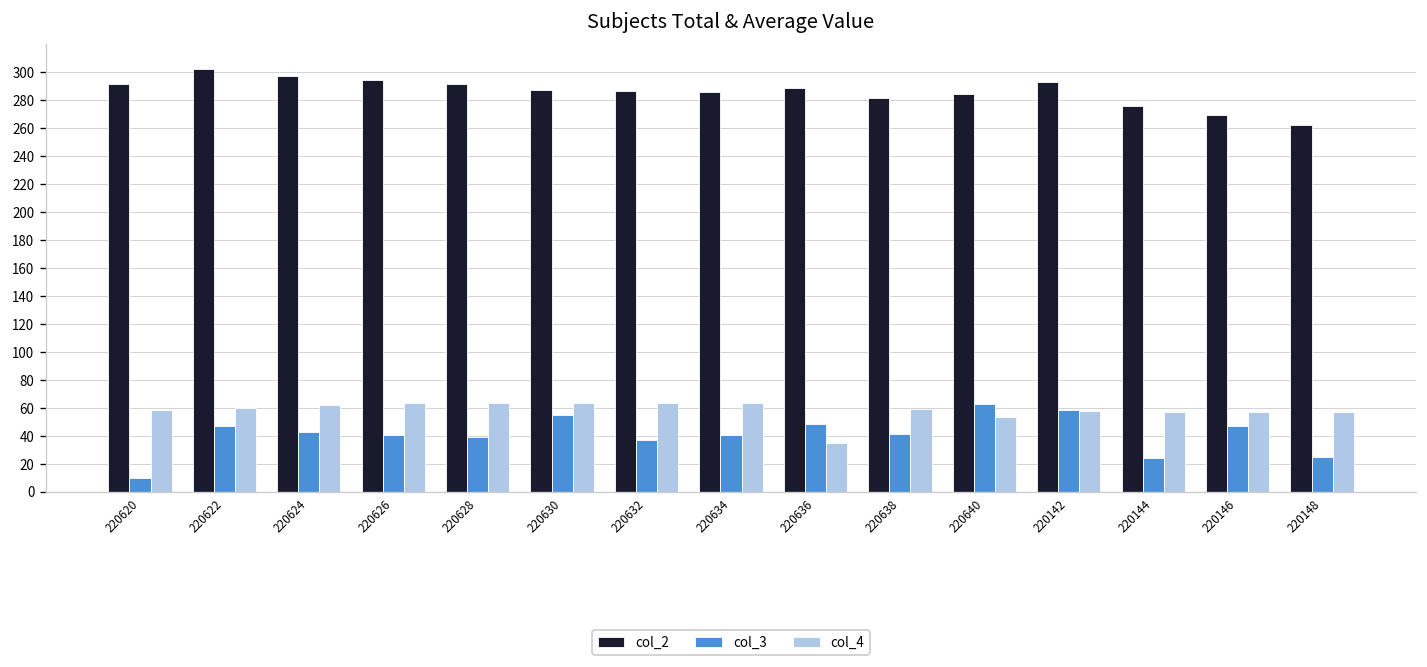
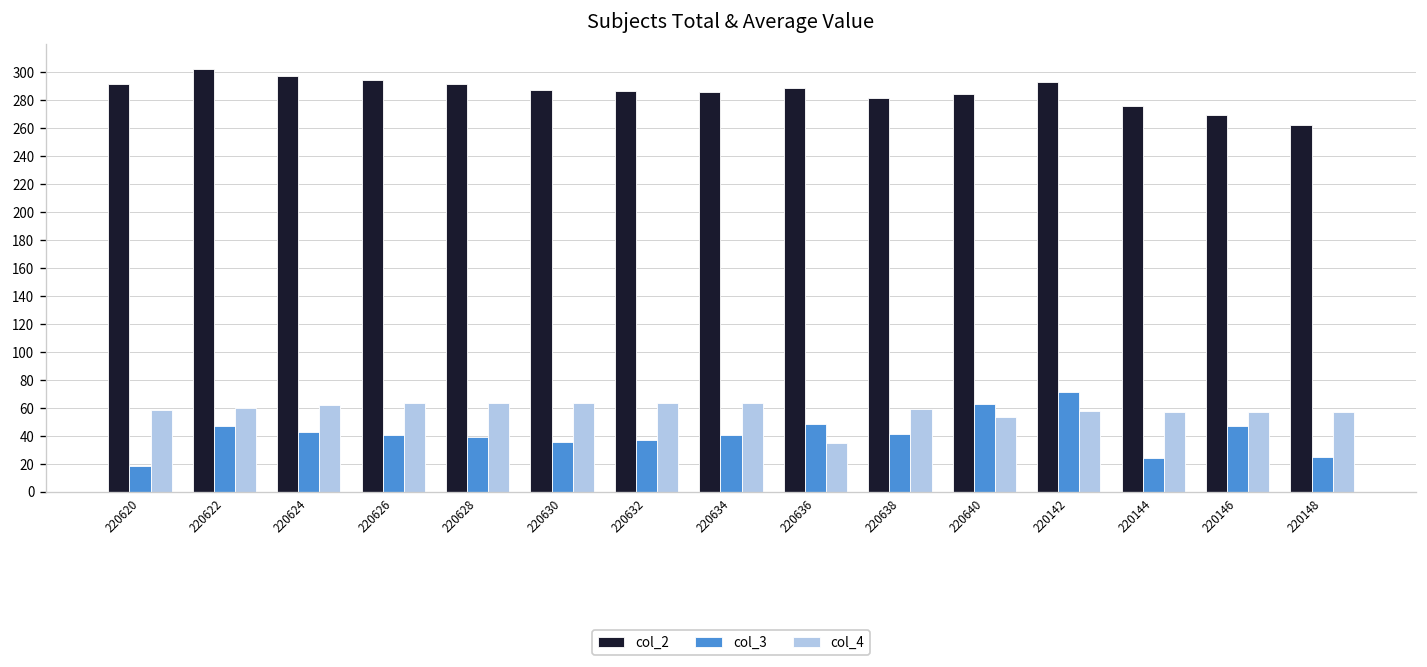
col_3, 220620: 10 -> 18
col_3, 220630: 55 -> 36
col_3, 220142: 58 -> 71
